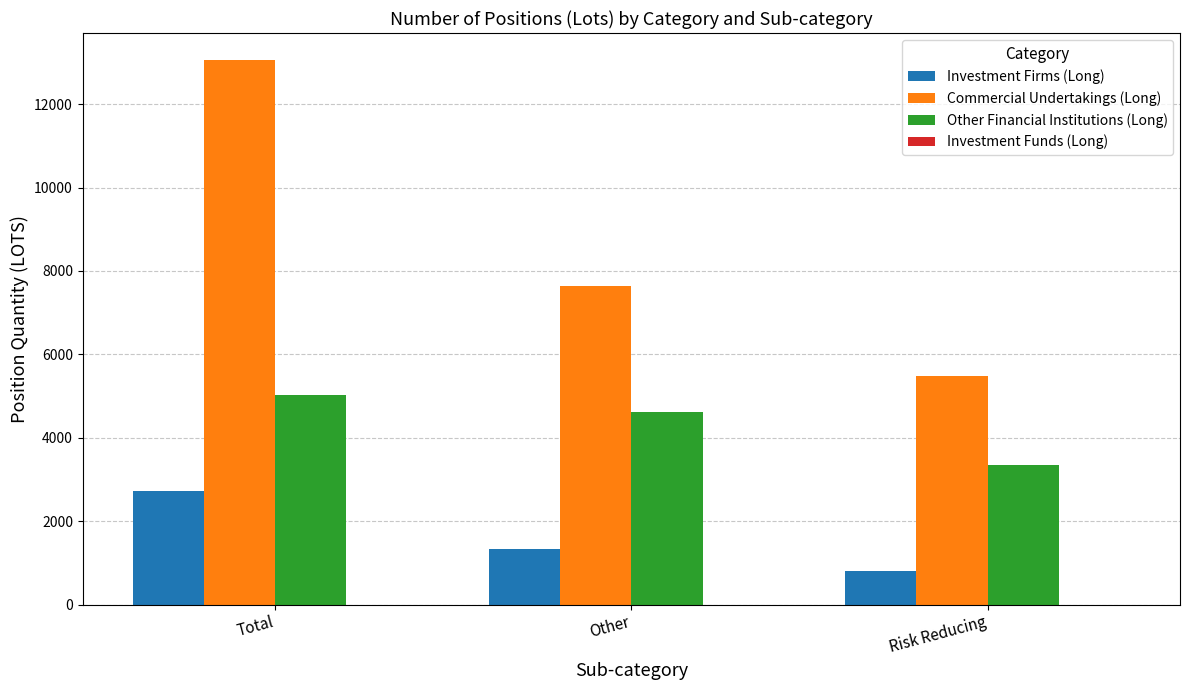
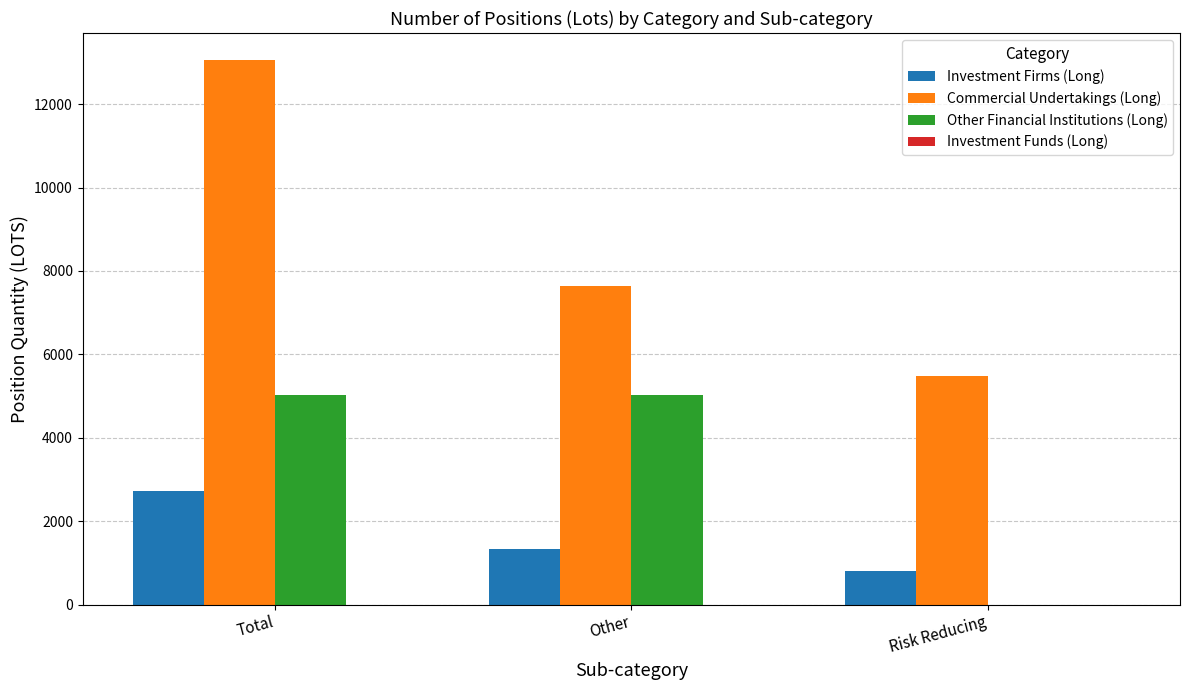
Other Financial Institutions (Long), Other: 4600 -> 5000
Other Financial Institutions (Long), Risk Reducing: 3400 -> 0
